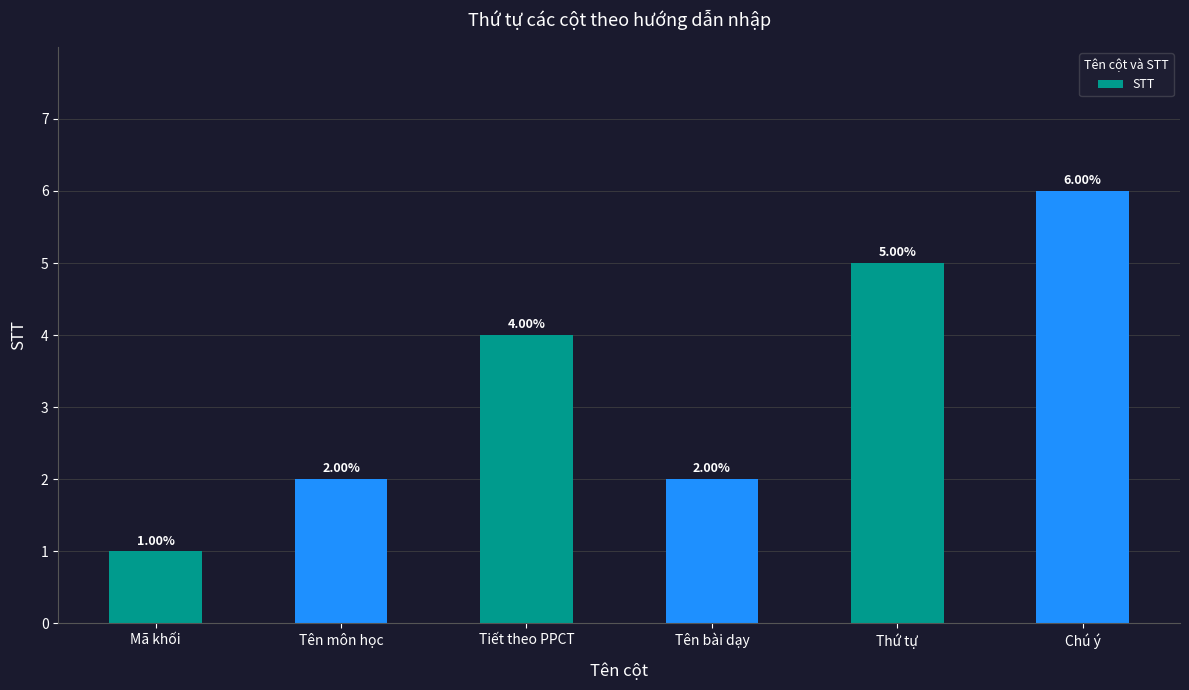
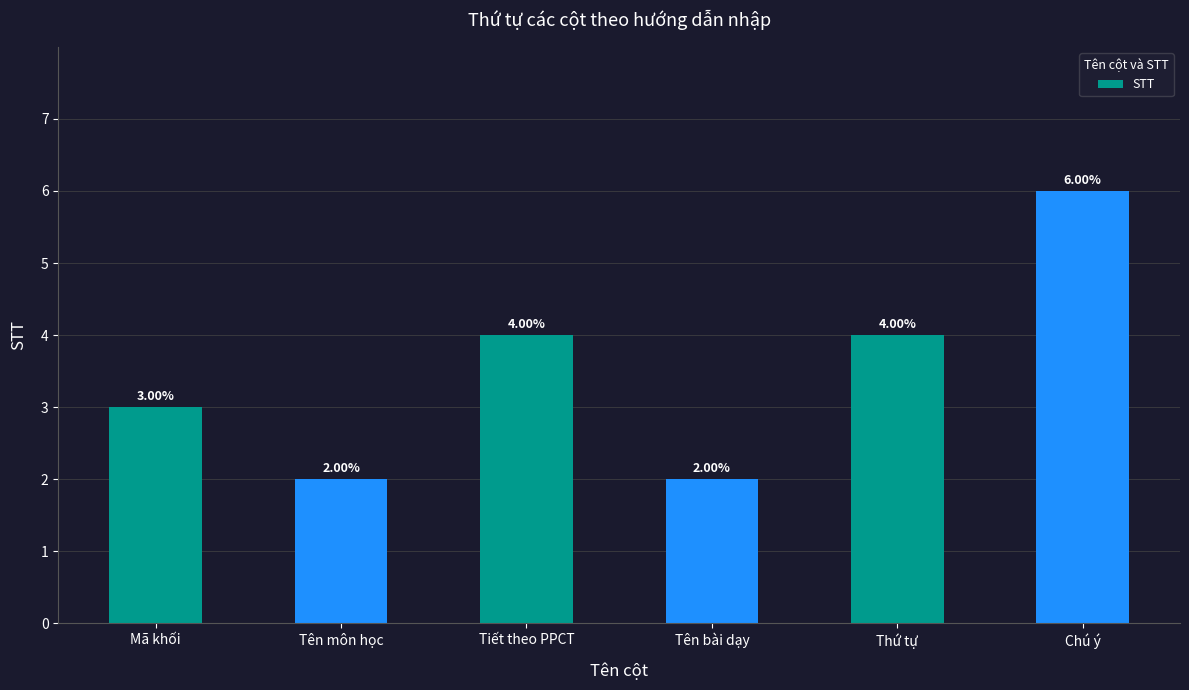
Mã khối: 1.00% -> 3.00%
Thứ tự: 5.00% -> 4.00%
